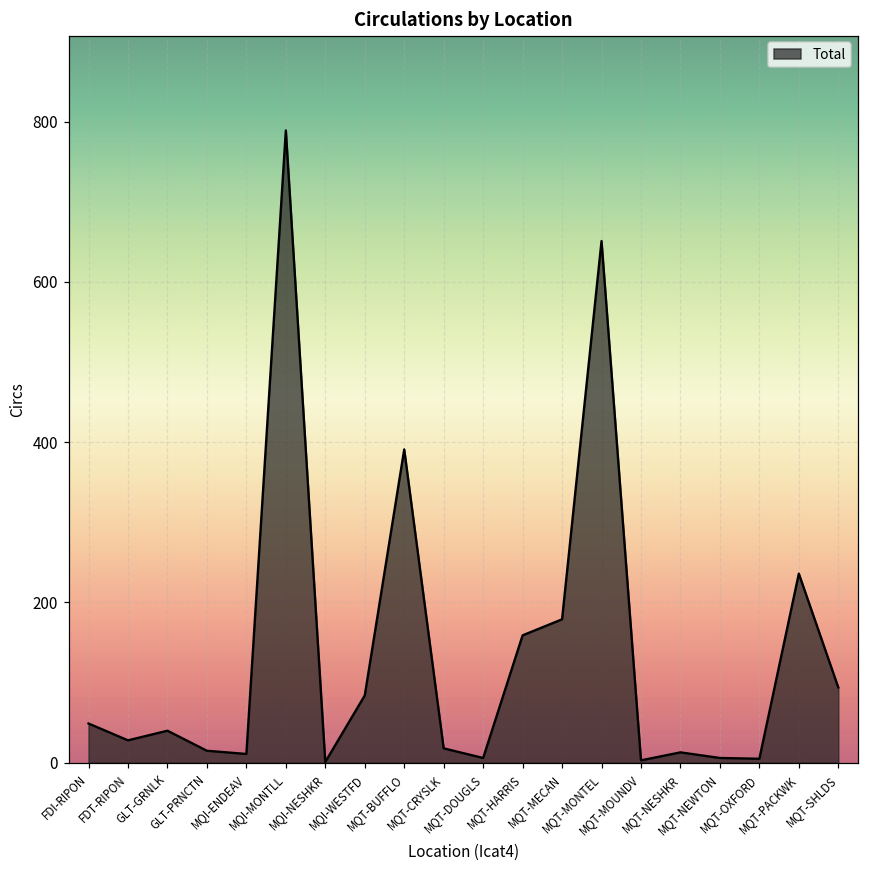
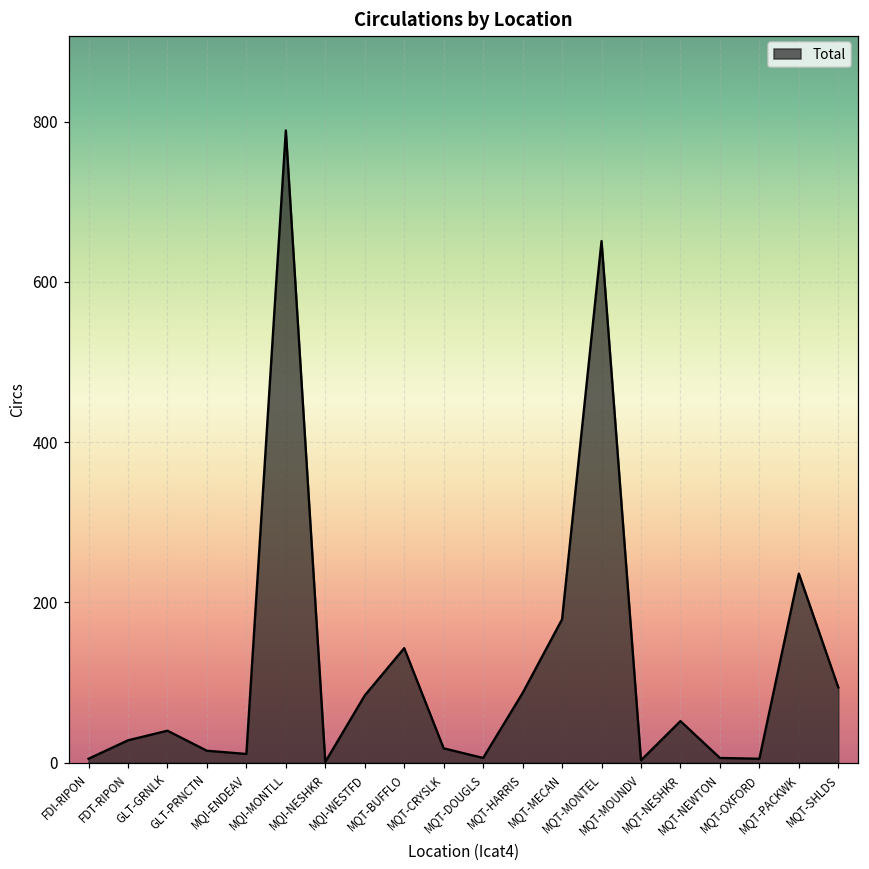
FDI-RIPON: 50 -> 10
MQT-BUFFLO: 390 -> 140
MQT-HARRIS: 160 -> 90
MQT-NESHKR: 10 -> 50
